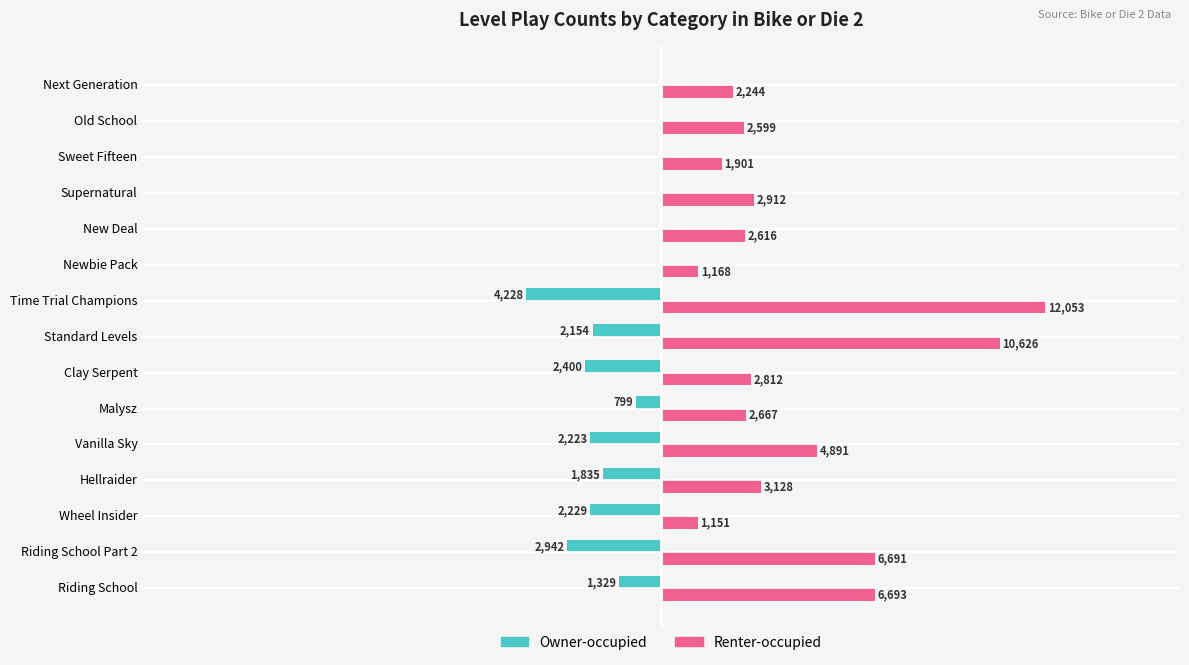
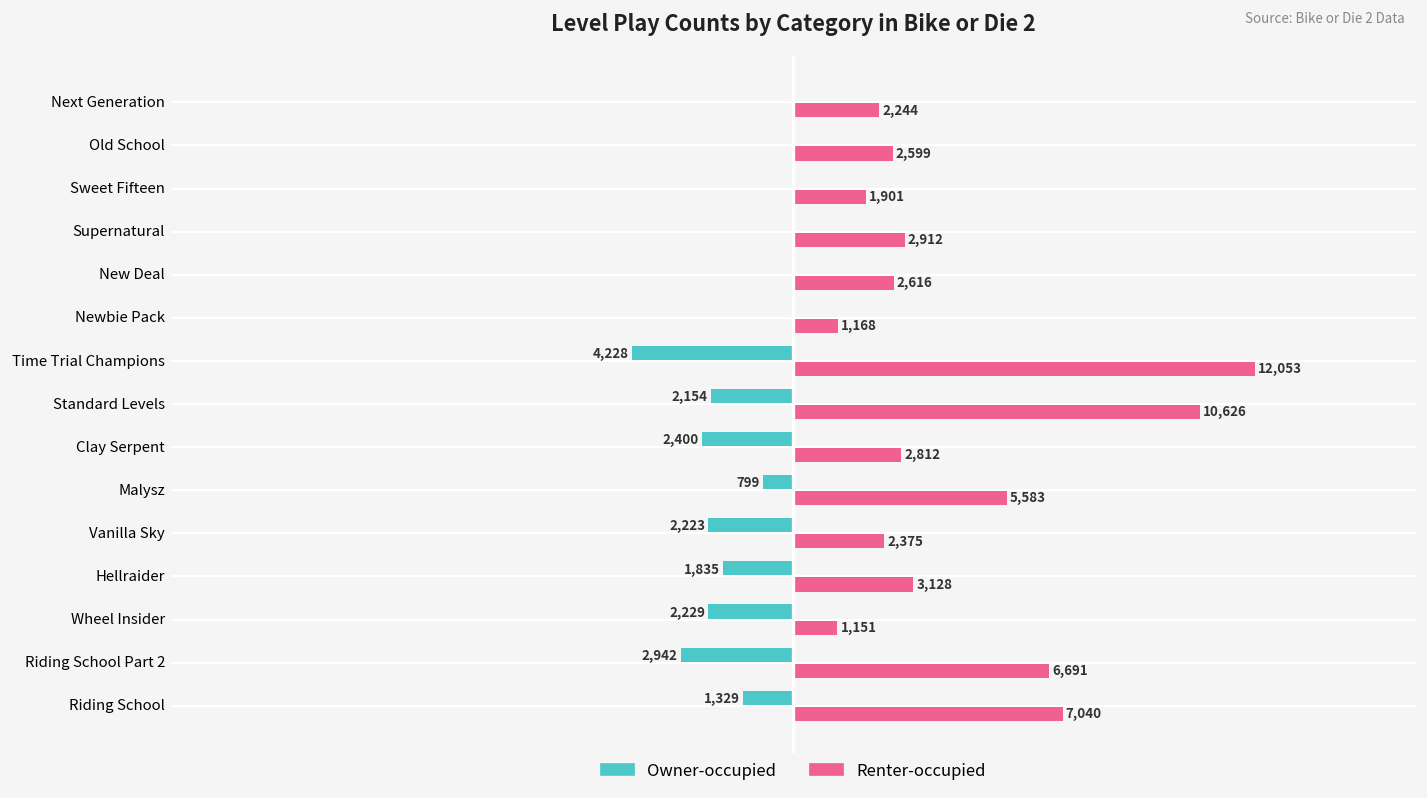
Renter-occupied, Malysz: 2,667 -> 5,583
Renter-occupied, Vanilla Sky: 4,891 -> 2,375
Renter-occupied, Riding School: 6,693 -> 7,040
